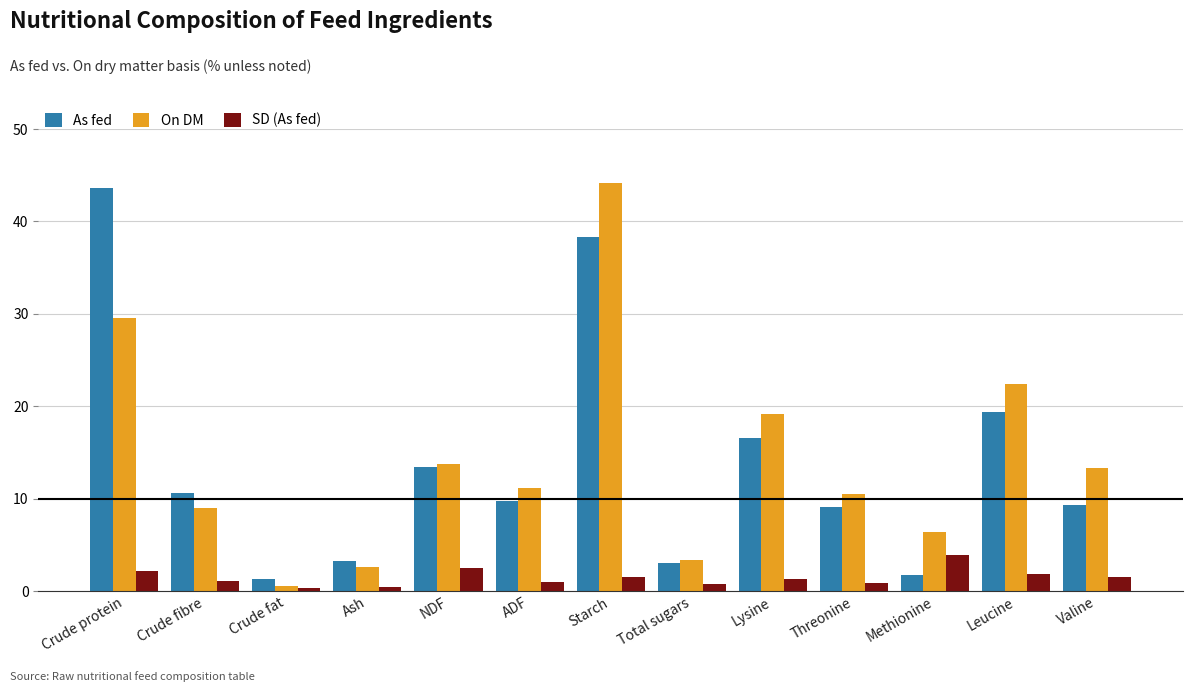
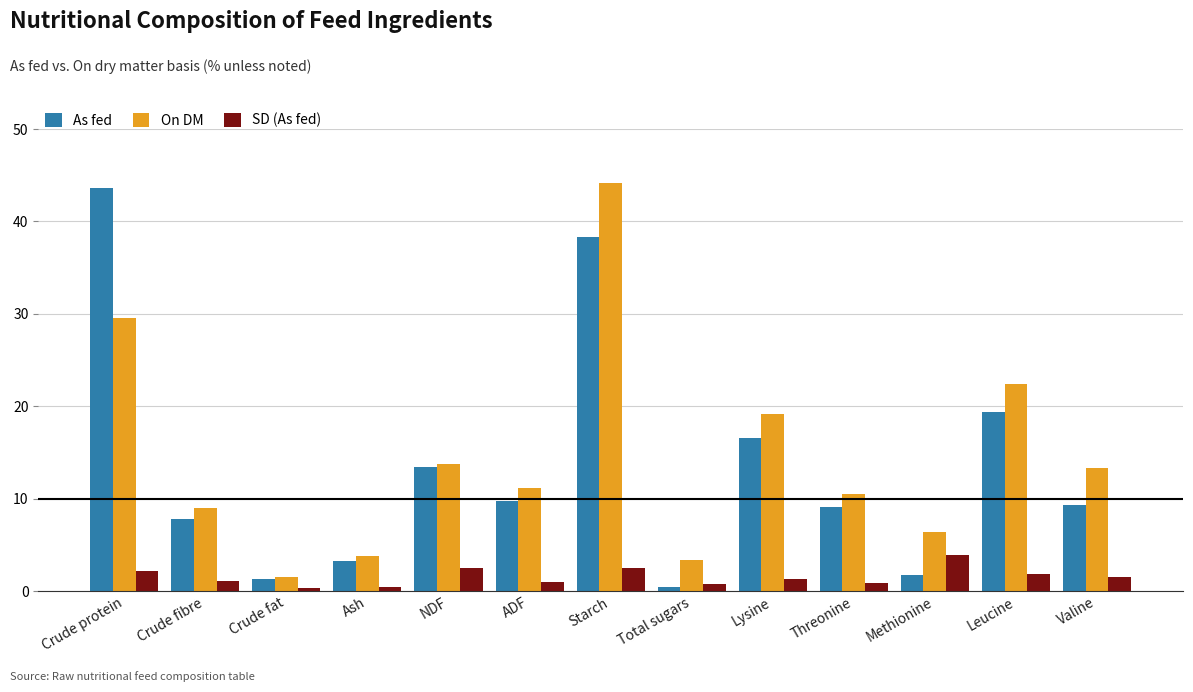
As fed, Crude fibre: 11 -> 8
On DM, Crude fat: 1 -> 2
On DM, Ash: 3 -> 4
SD (As fed), Starch: 2 -> 3
As fed, Total sugars: 3 -> 1
